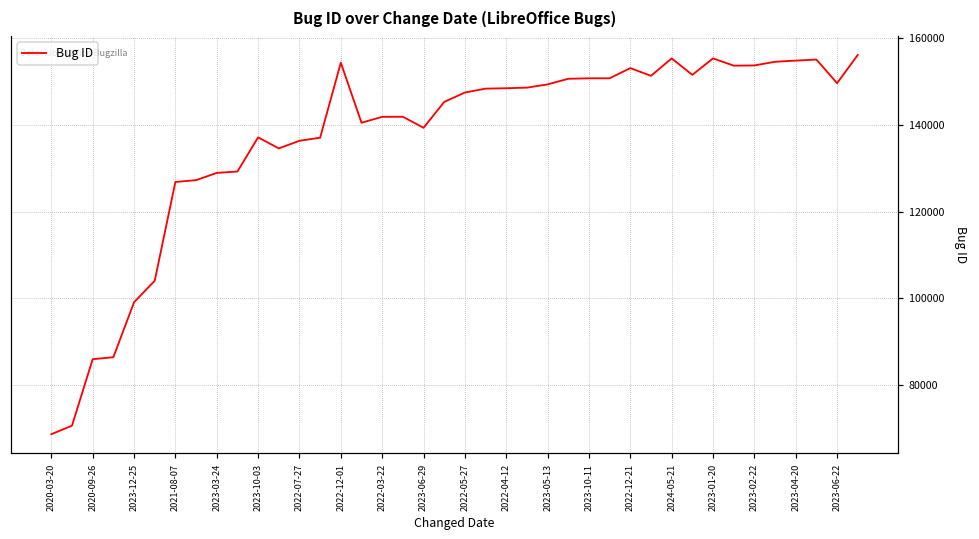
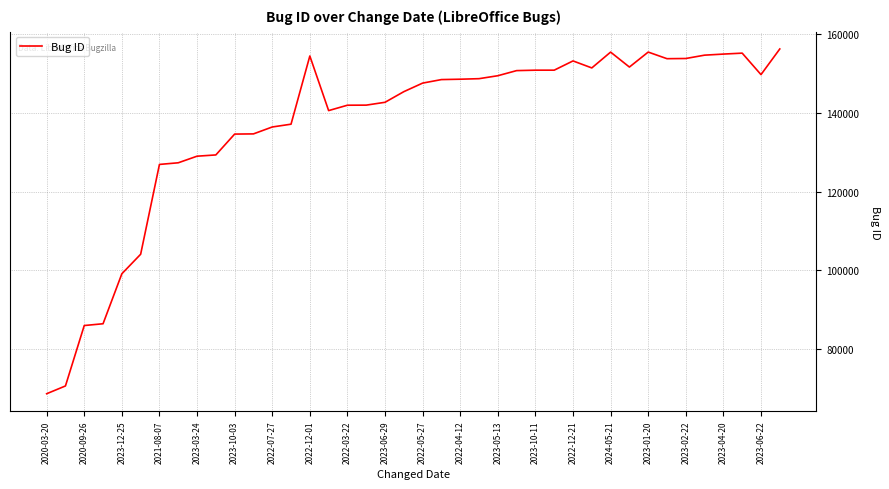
2023-10-03: 137000 -> 135000
2023-06-29: 139000 -> 143000
